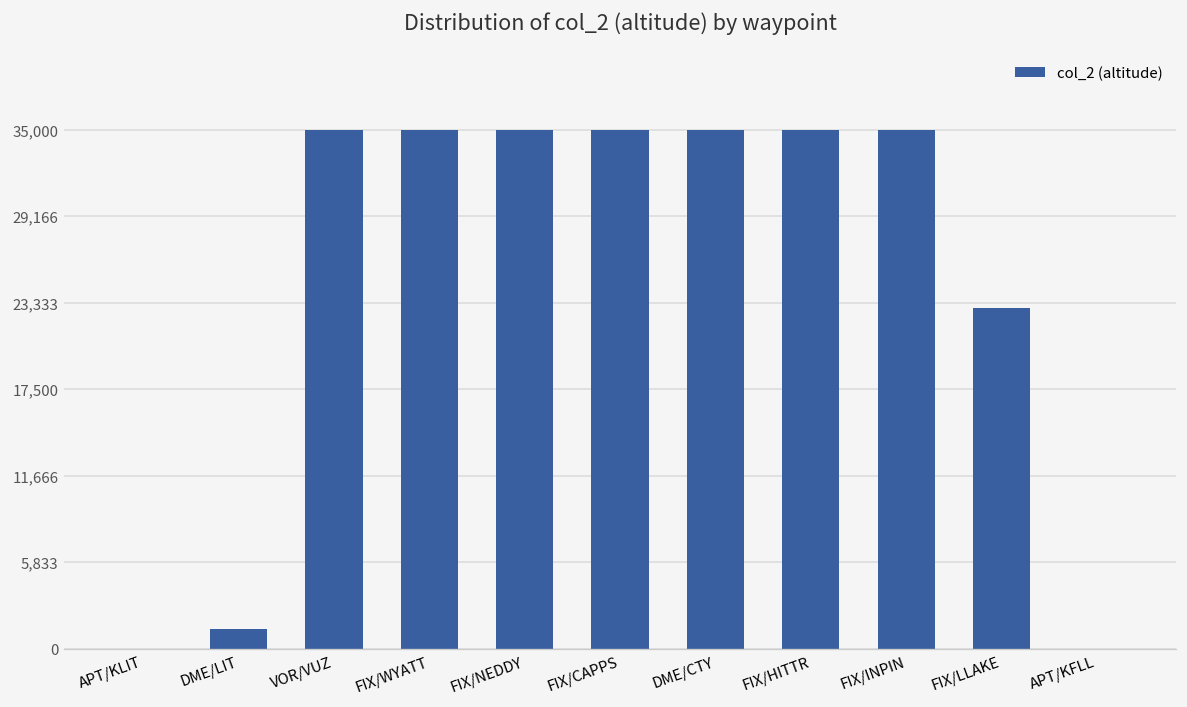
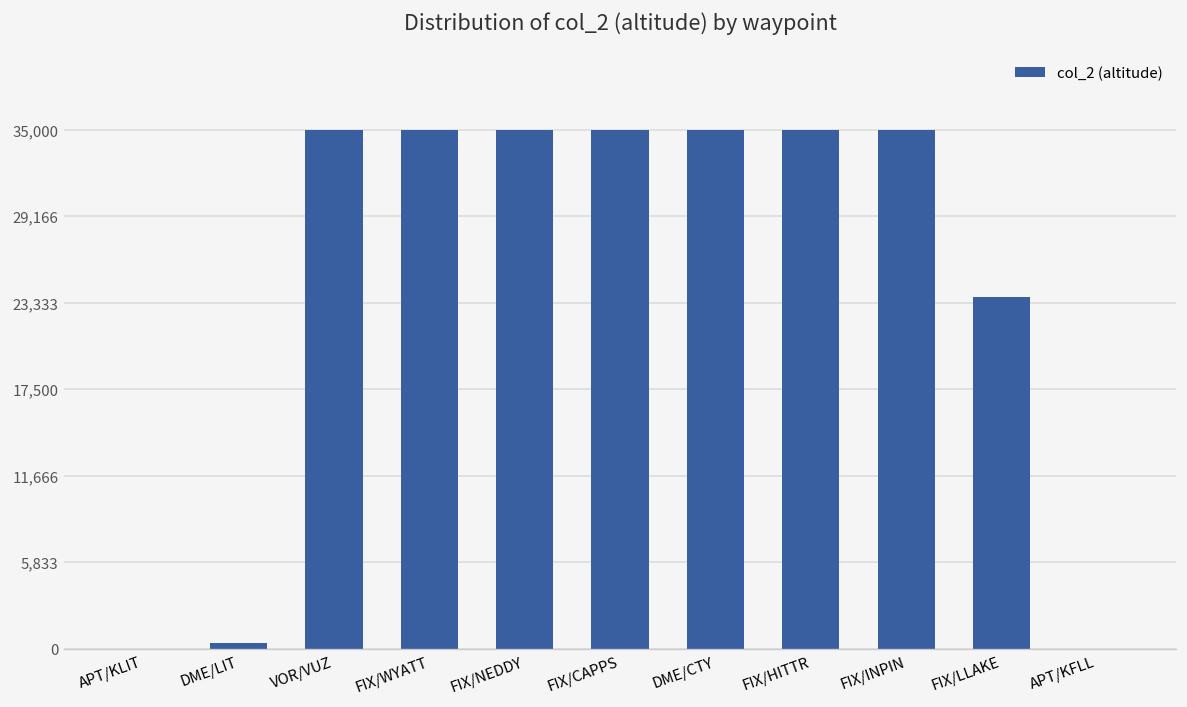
DME/LIT: 1,300 -> 400
FIX/LLAKE: 23,000 -> 23,700
